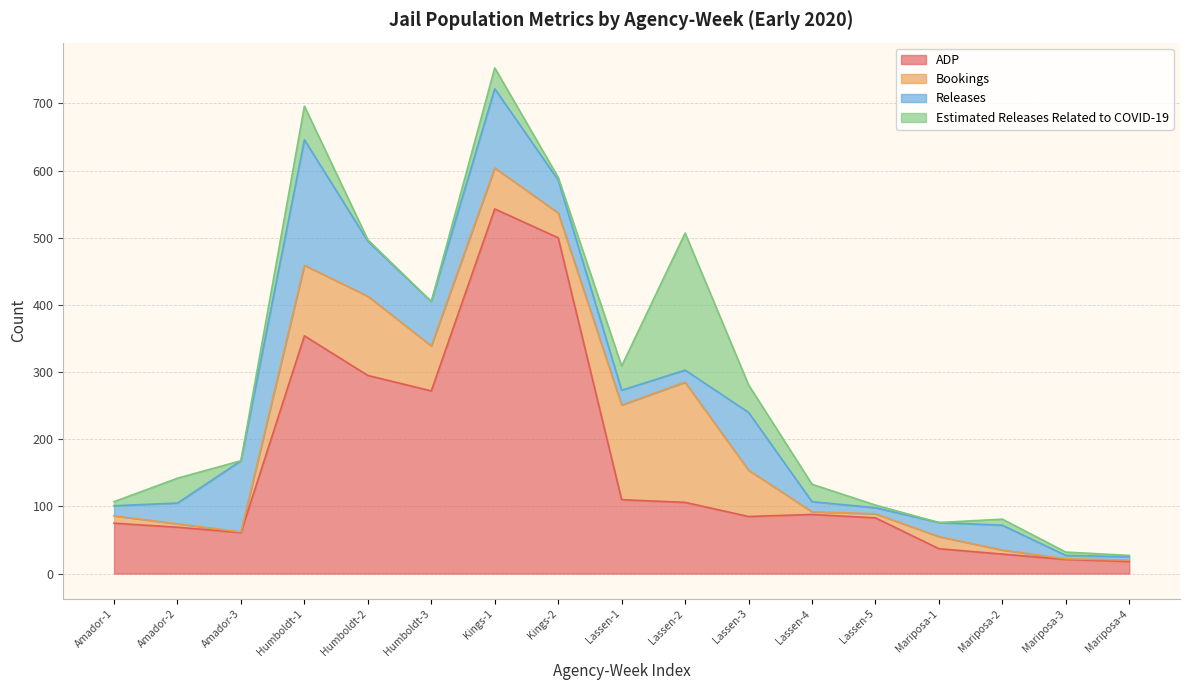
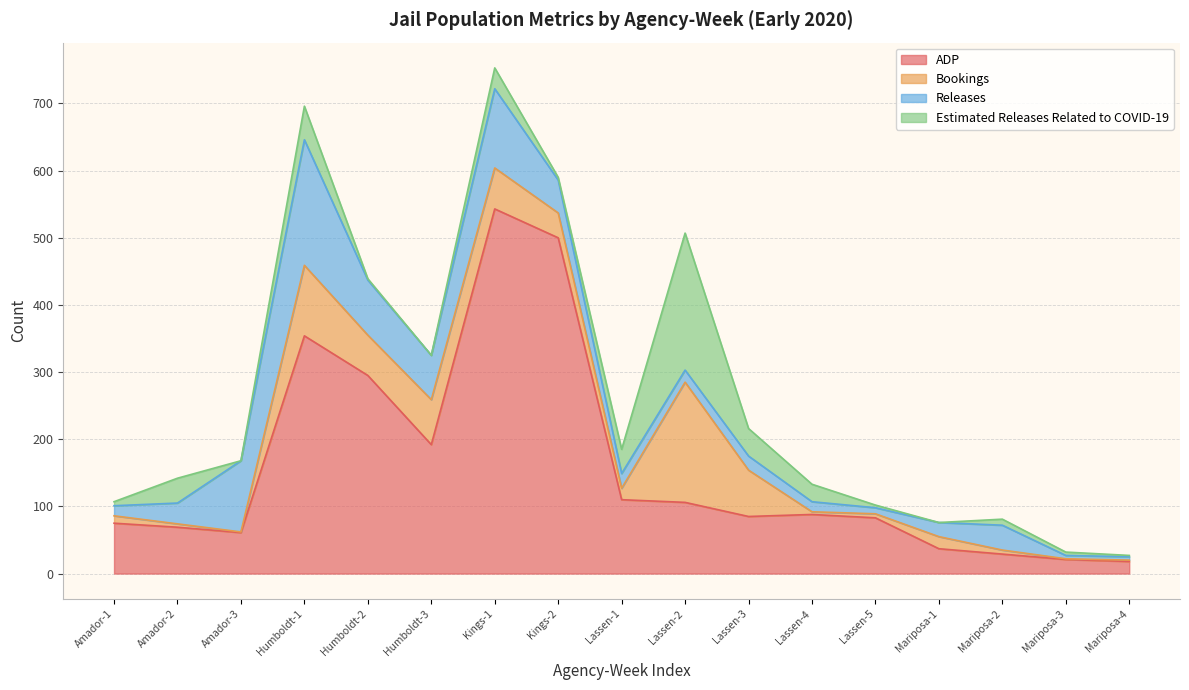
Bookings, Humboldt-2: 120 -> 60
ADP, Humboldt-3: 270 -> 190
Bookings, Lassen-1: 140 -> 20
Releases, Lassen-3: 90 -> 20
